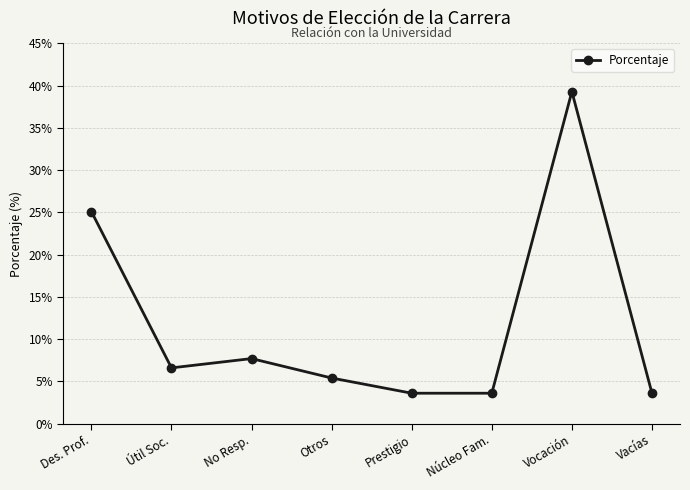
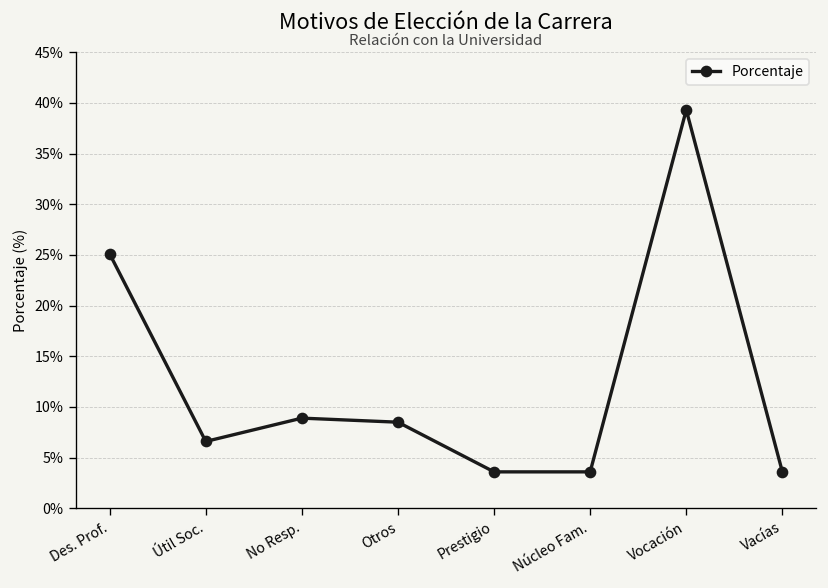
No Resp.: 8% -> 9%
Otros: 5% -> 9%
